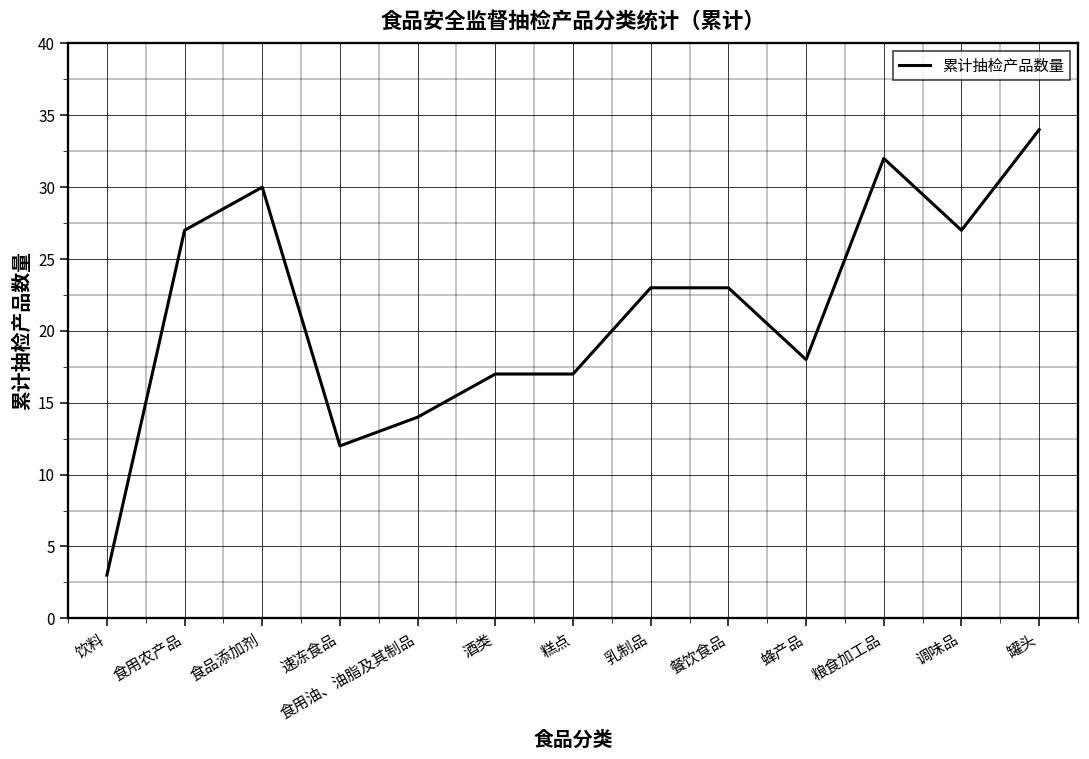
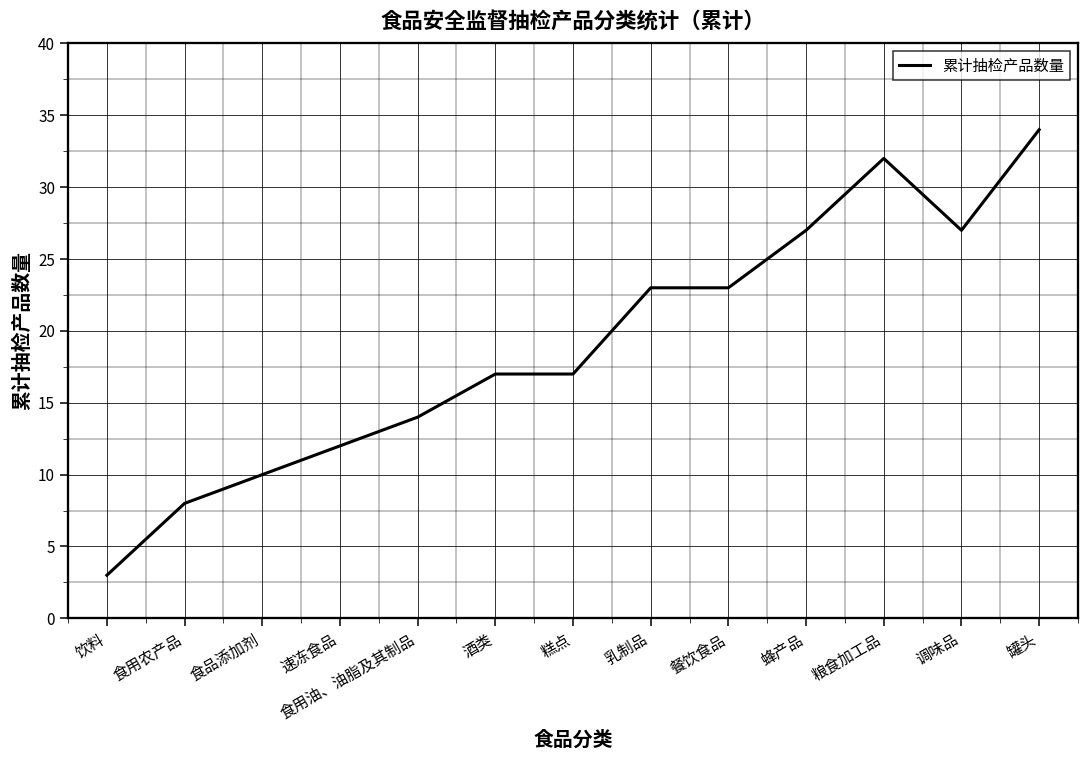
食用农产品: 27 -> 8
食品添加剂: 30 -> 10
蜂产品: 18 -> 27
